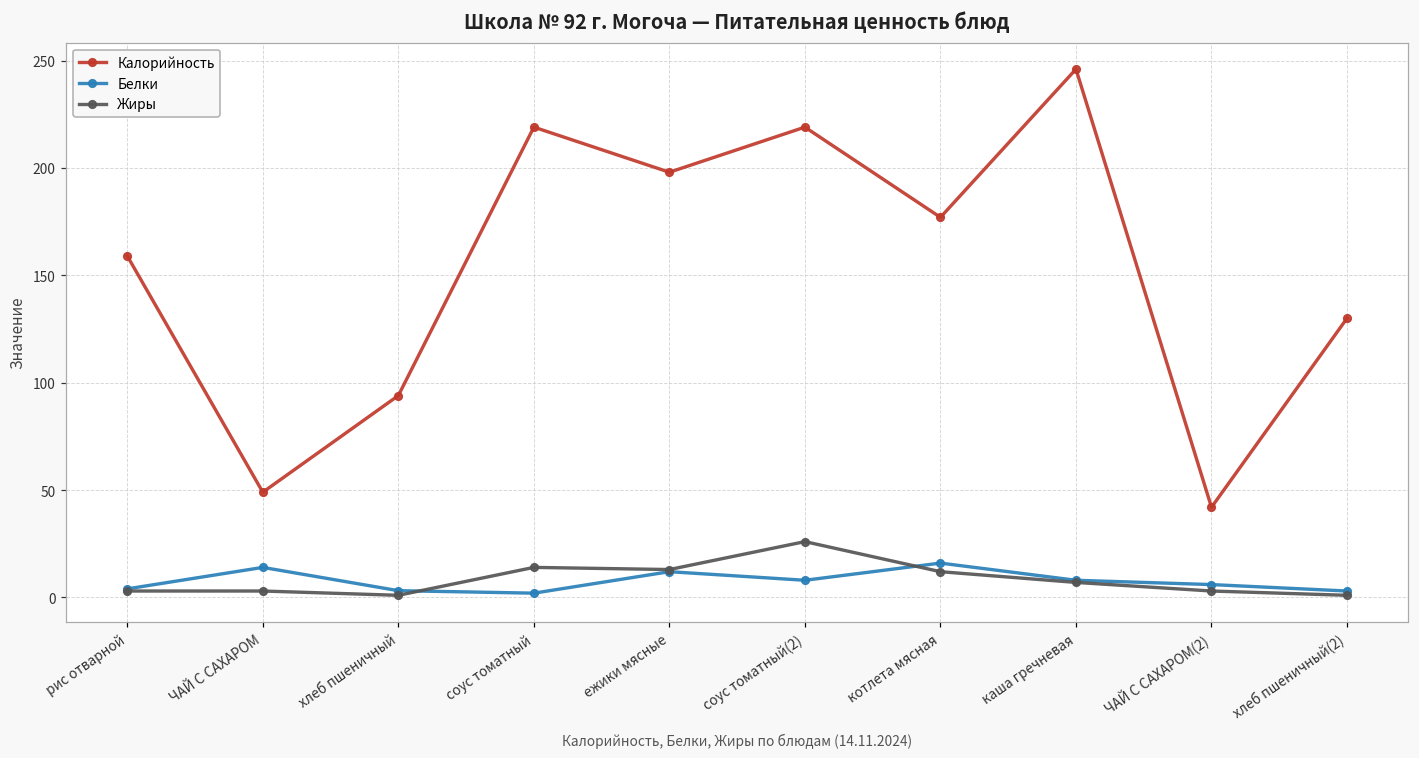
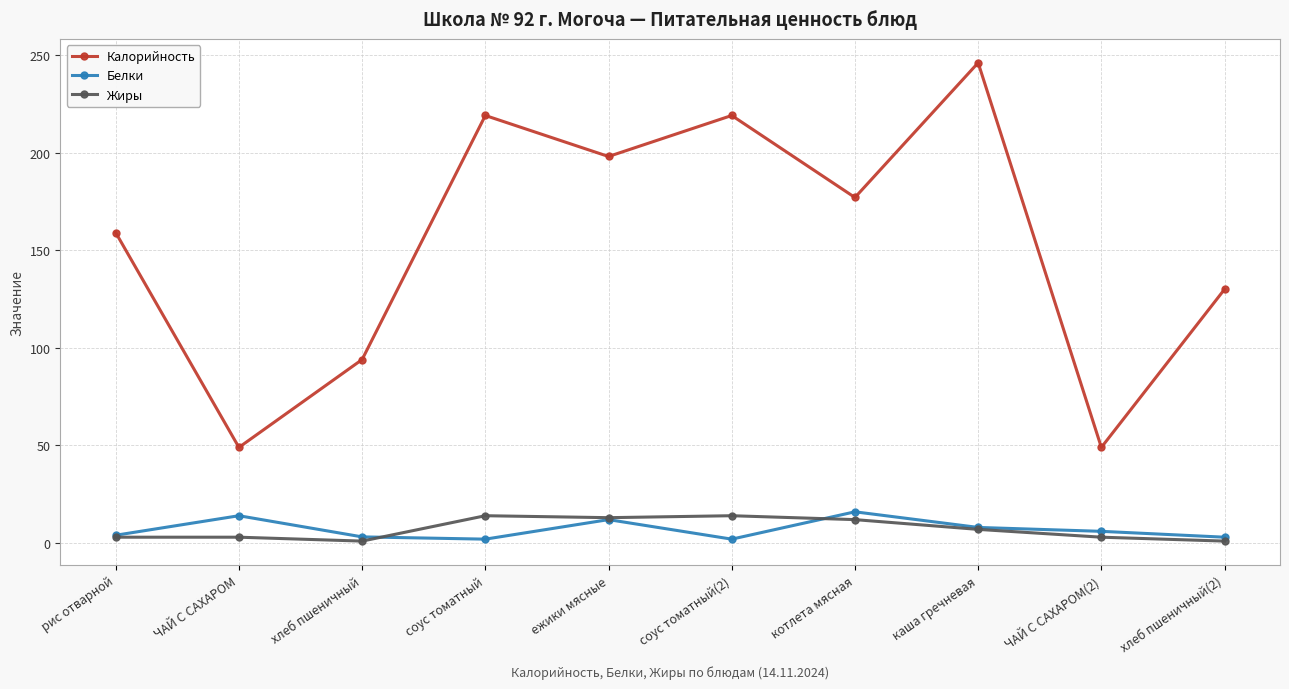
Белки, соус томатный(2): 8 -> 2
Жиры, соус томатный(2): 26 -> 14
Калорийность, ЧАЙ С САХАРОМ(2): 42 -> 49
